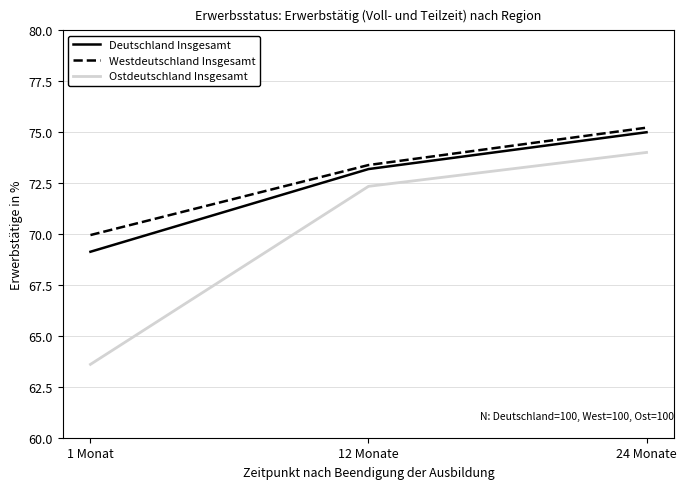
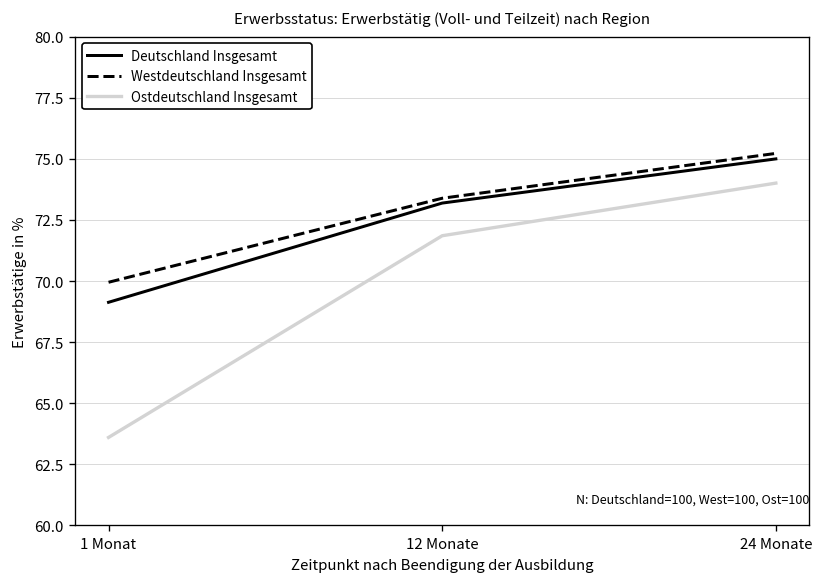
Ostdeutschland Insgesamt, 12 Monate: 72.3 -> 71.9
